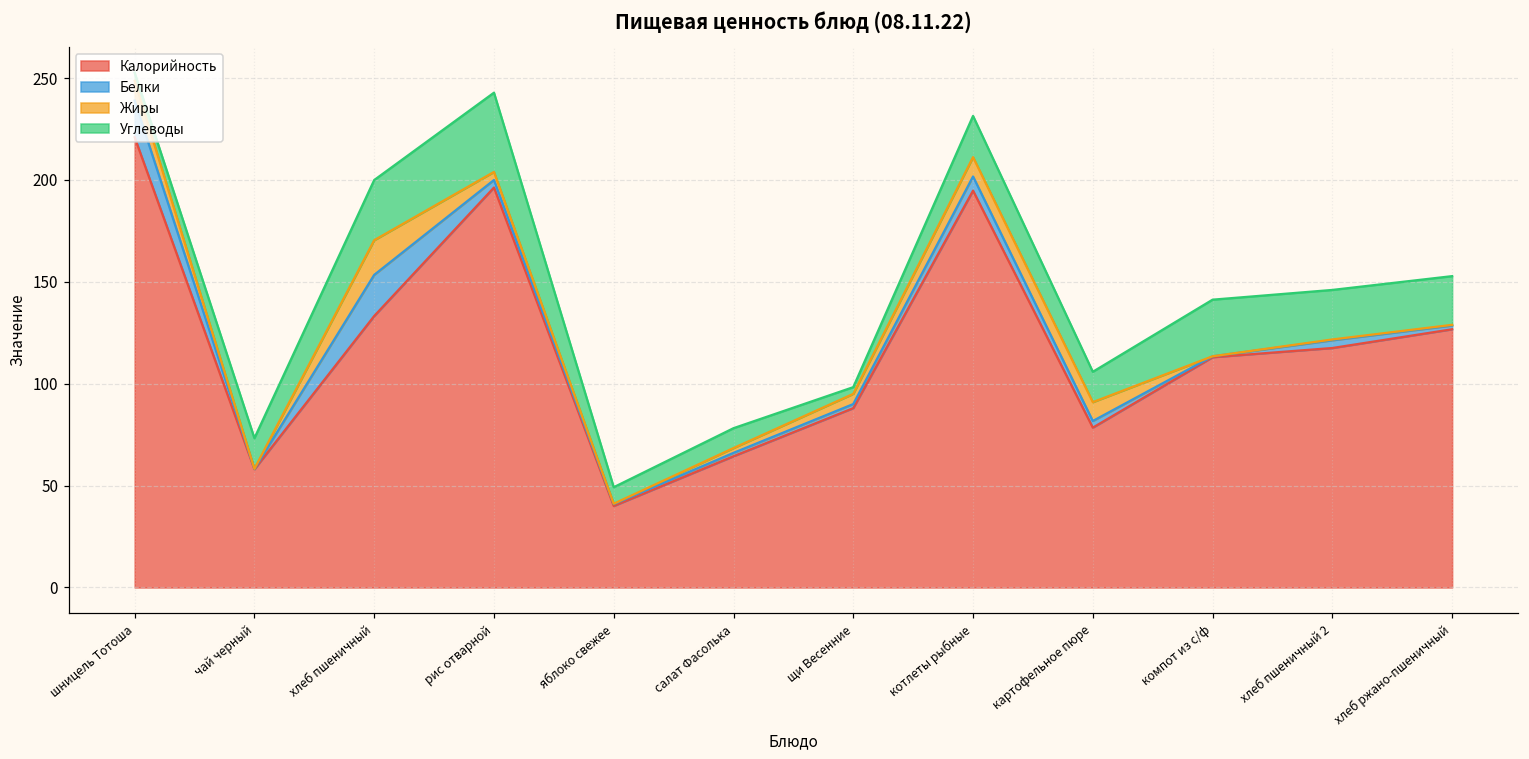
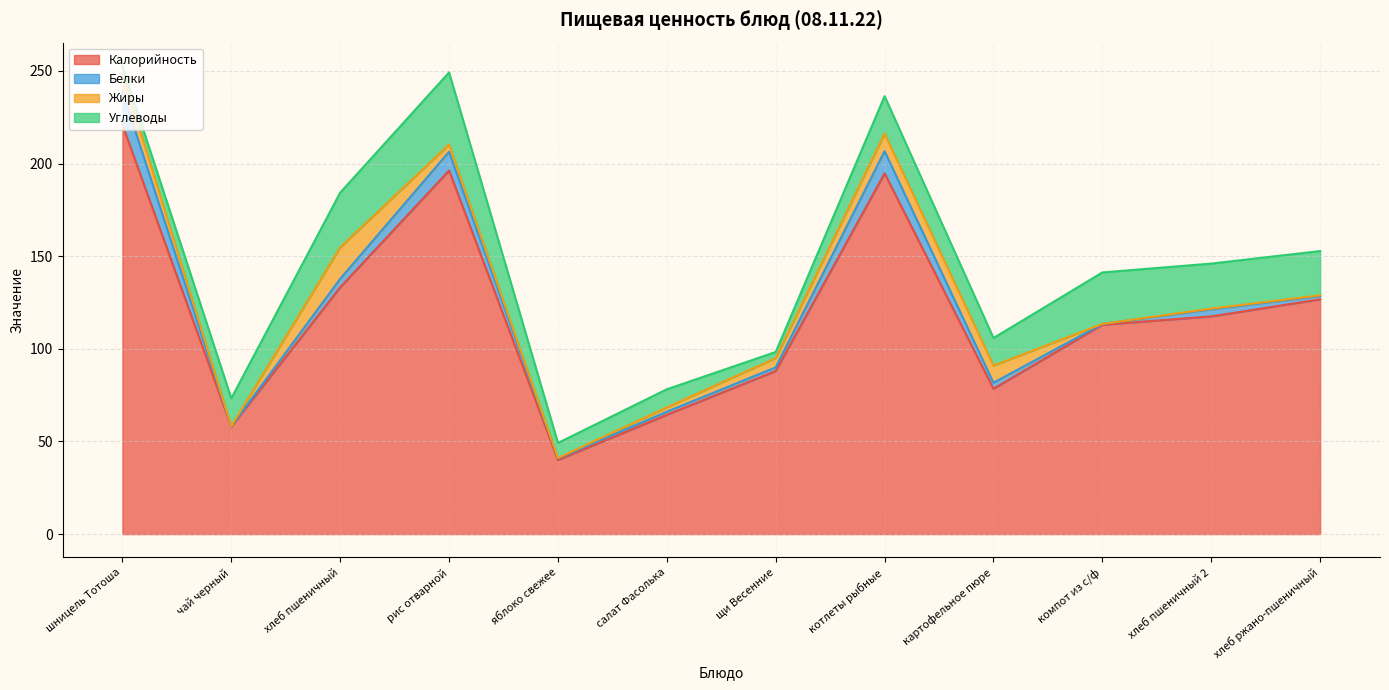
Белки, хлеб пшеничный: 20 -> 5
Белки, рис отварной: 4 -> 10
Белки, котлеты рыбные: 7 -> 12
